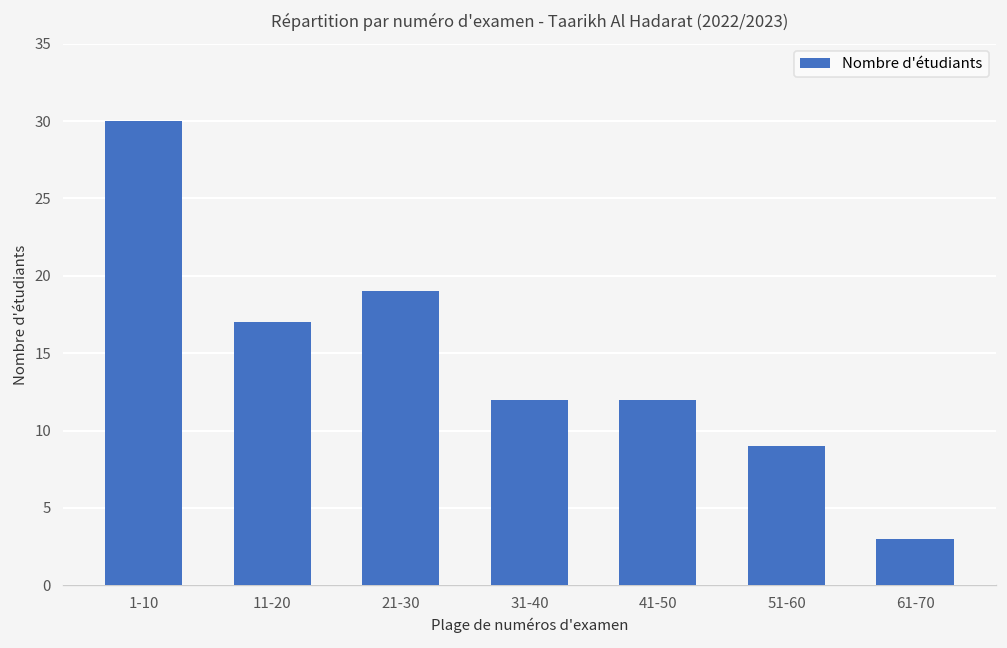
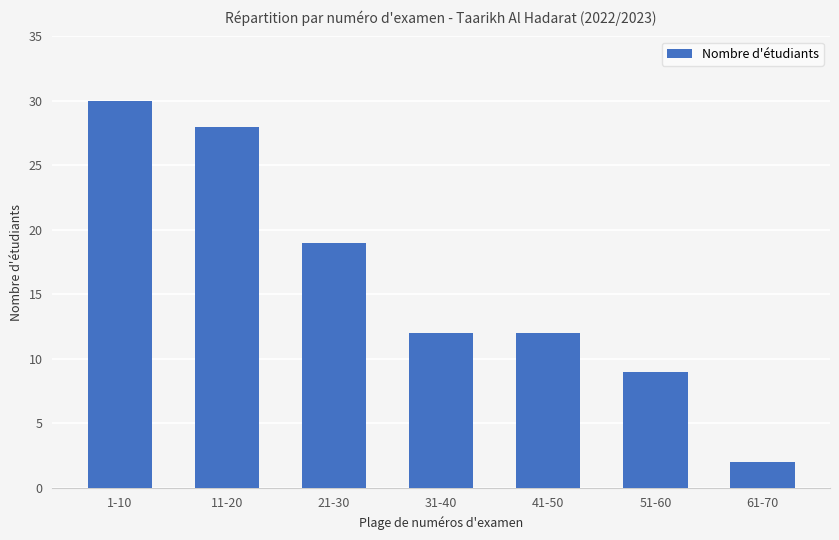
11-20: 17 -> 28
61-70: 3 -> 2
